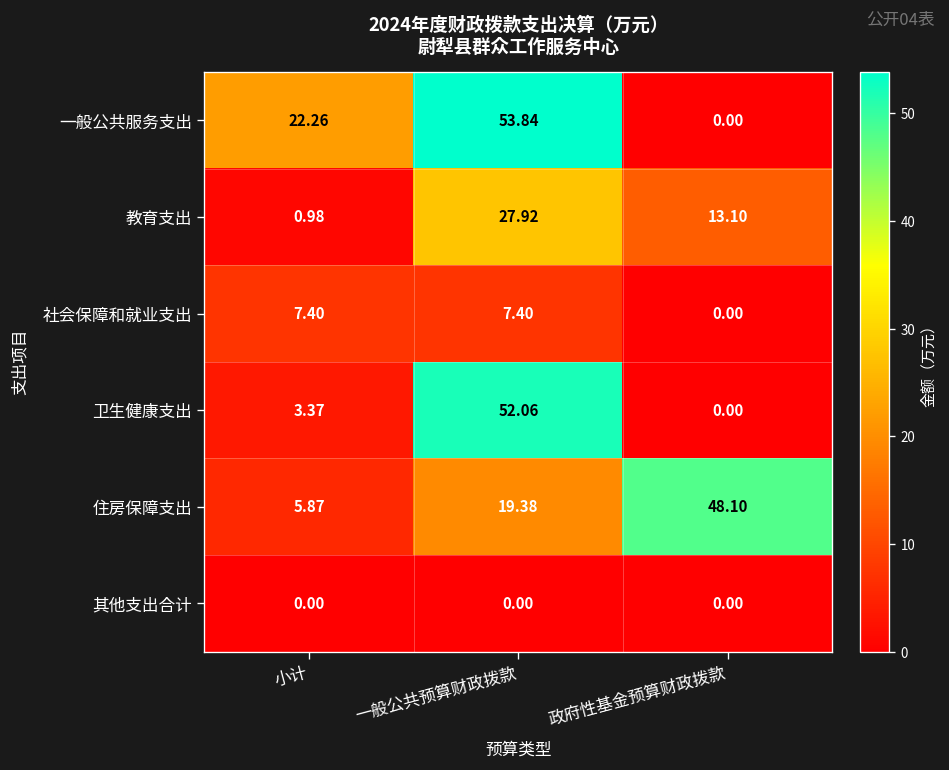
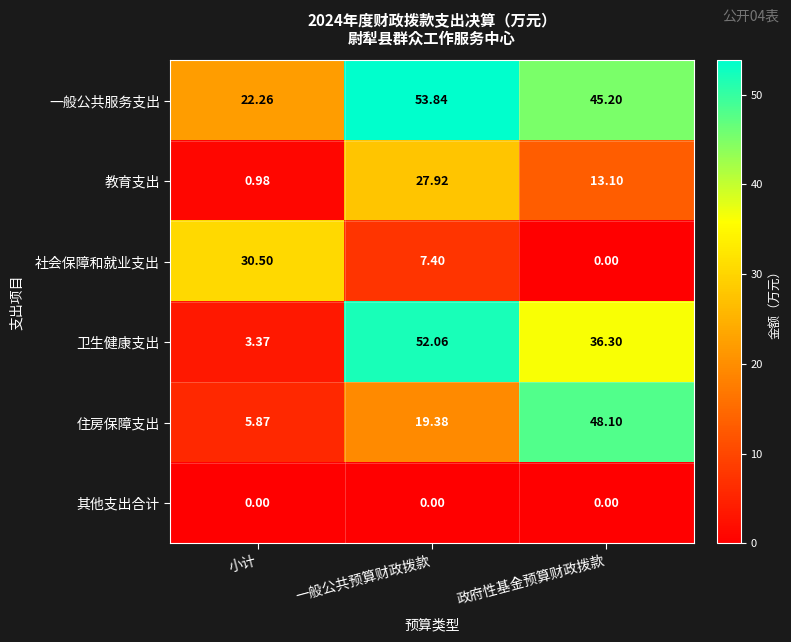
一般公共服务支出, 政府性基金预算财政拨款: 0.00 -> 45.20
社会保障和就业支出, 小计: 7.40 -> 30.50
卫生健康支出, 政府性基金预算财政拨款: 0.00 -> 36.30
